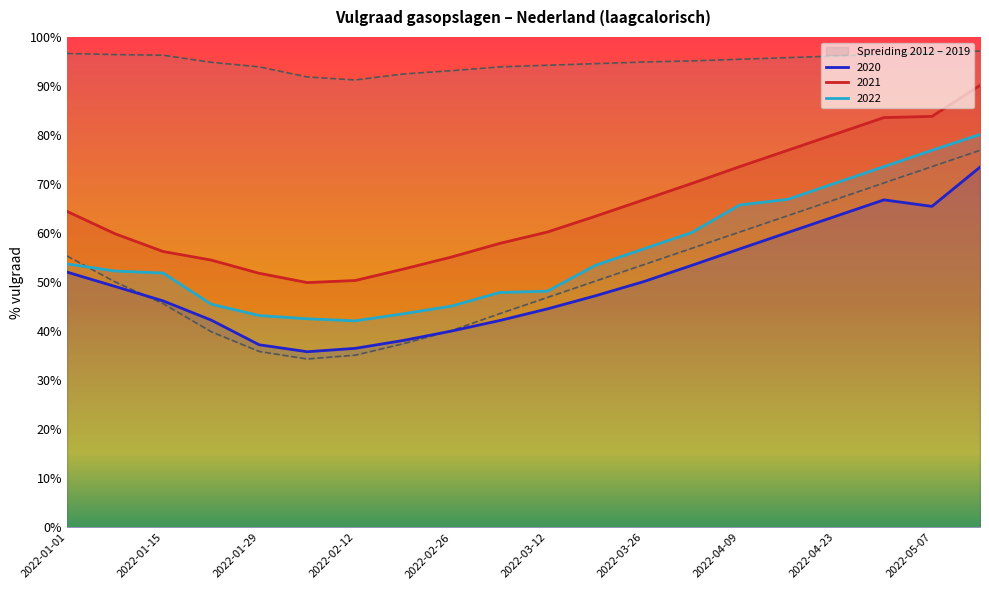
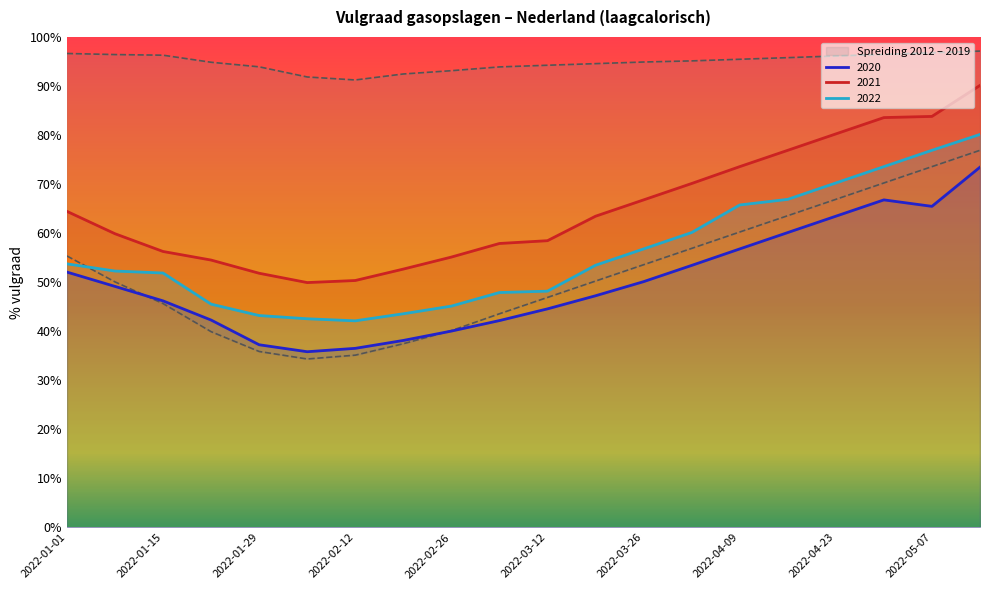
2021, 2022-03-12: 60% -> 58%
